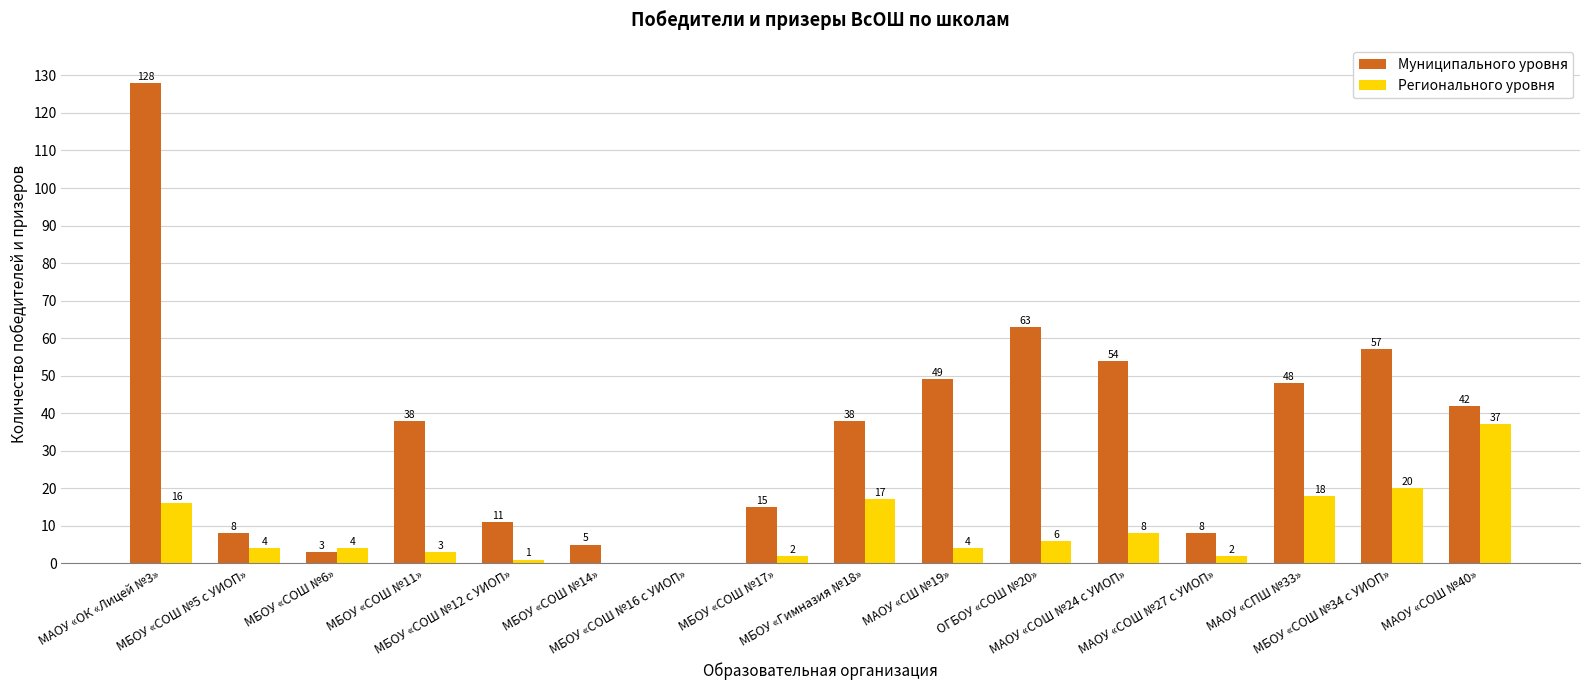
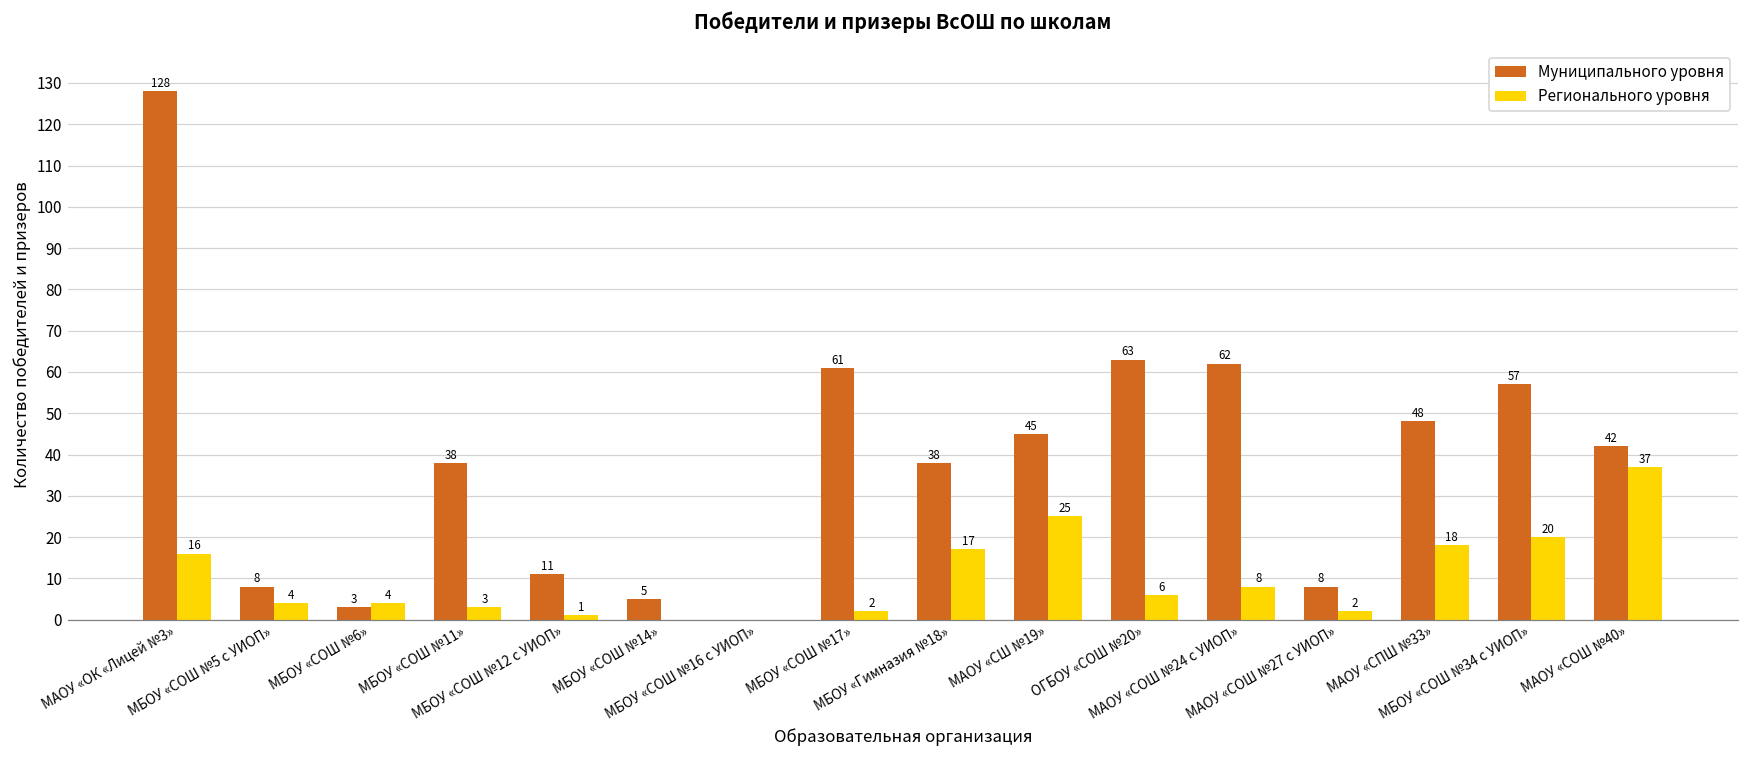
Муниципального уровня, МБОУ «CОШ №17»: 15 -> 61
Муниципального уровня, МАОУ «СШ №19»: 49 -> 45
Регионального уровня, МАОУ «СШ №19»: 4 -> 25
Муниципального уровня, МАОУ «СОШ №24 с УИОП»: 54 -> 62
